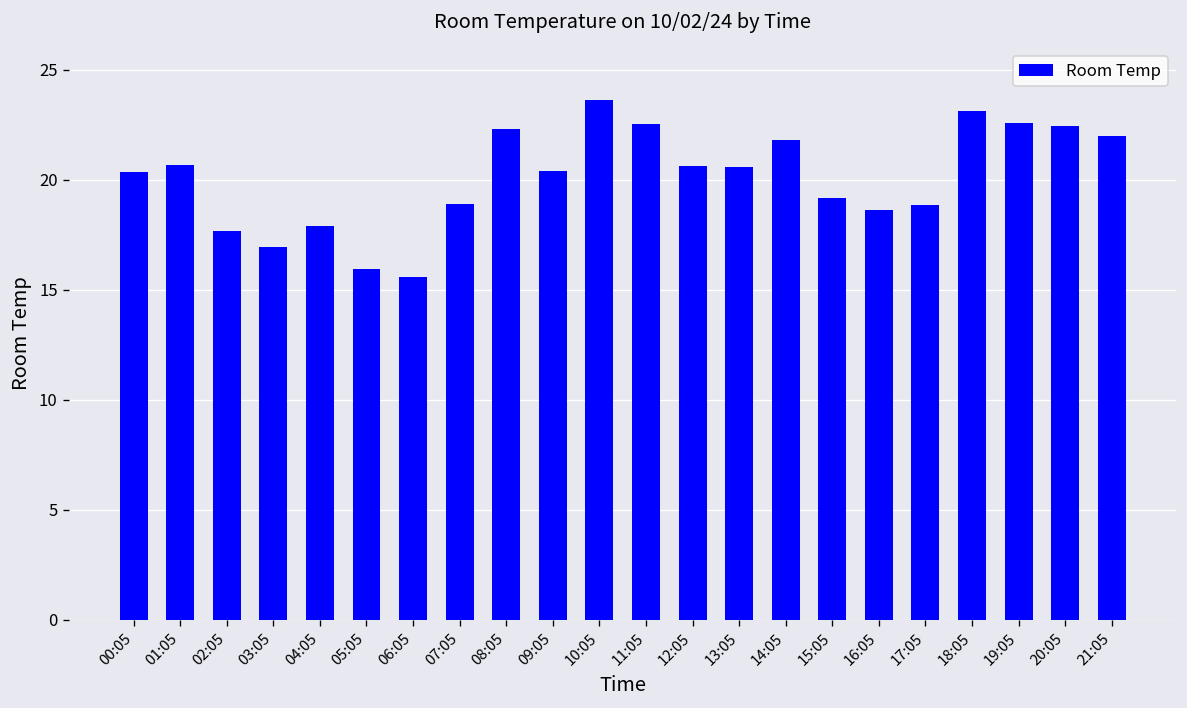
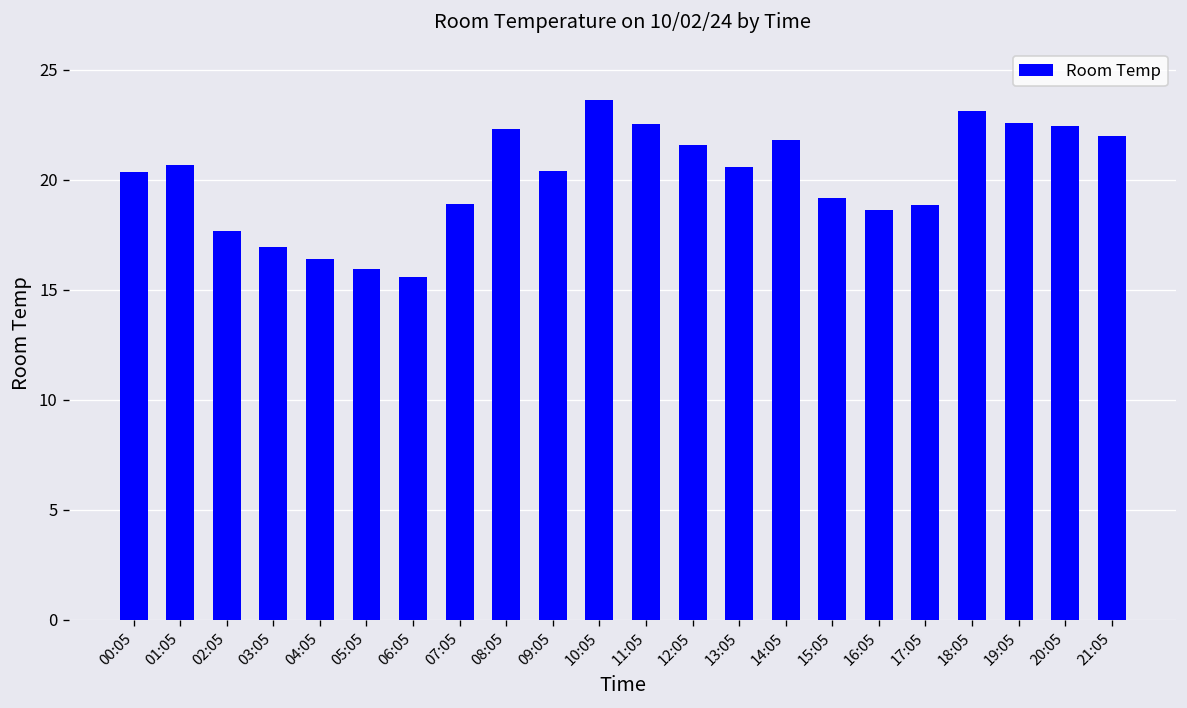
04:05: 17.9 -> 16.4
12:05: 20.6 -> 21.6
